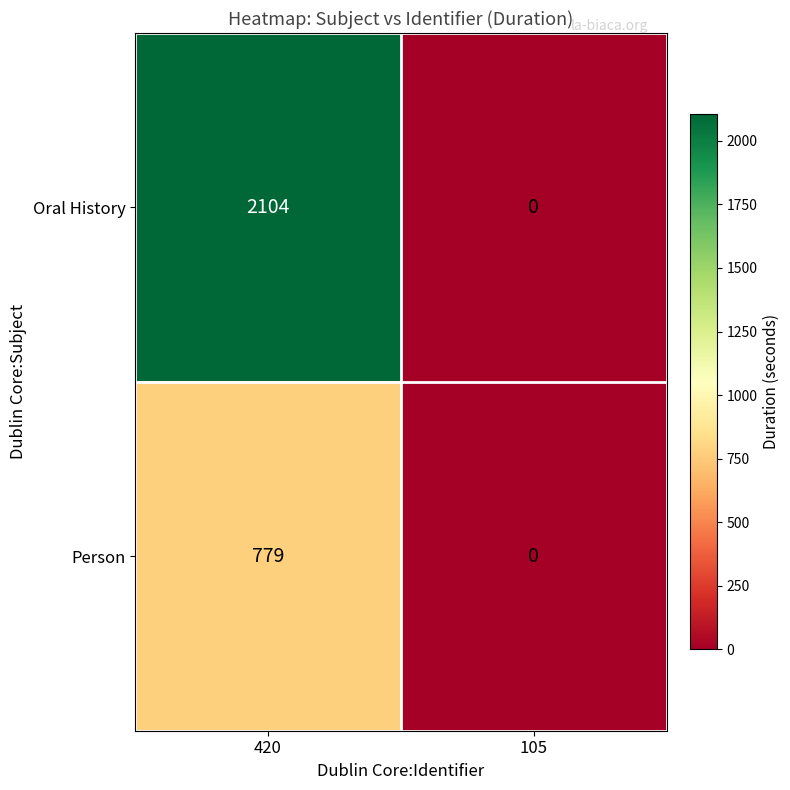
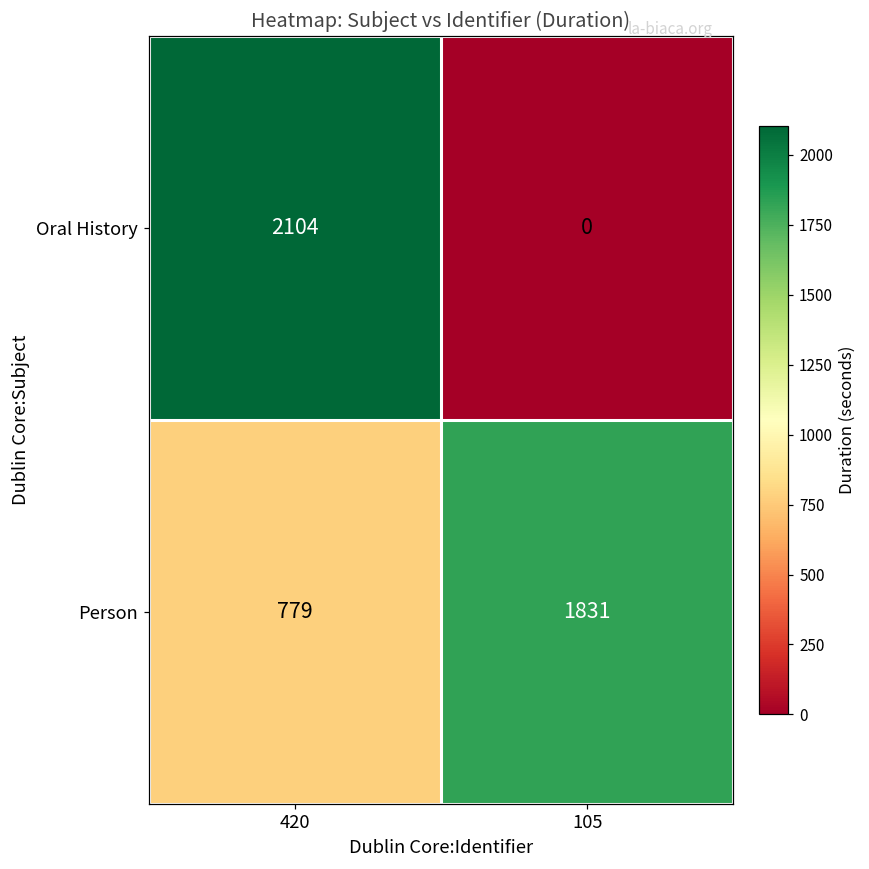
Person, 105: 0 -> 1831
